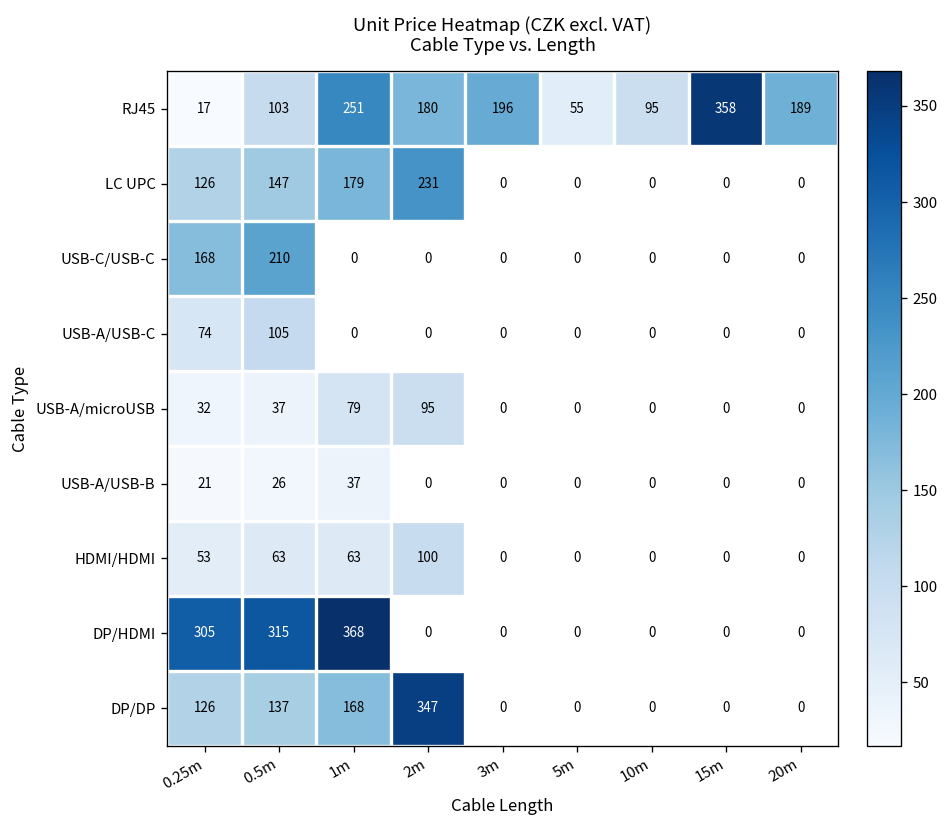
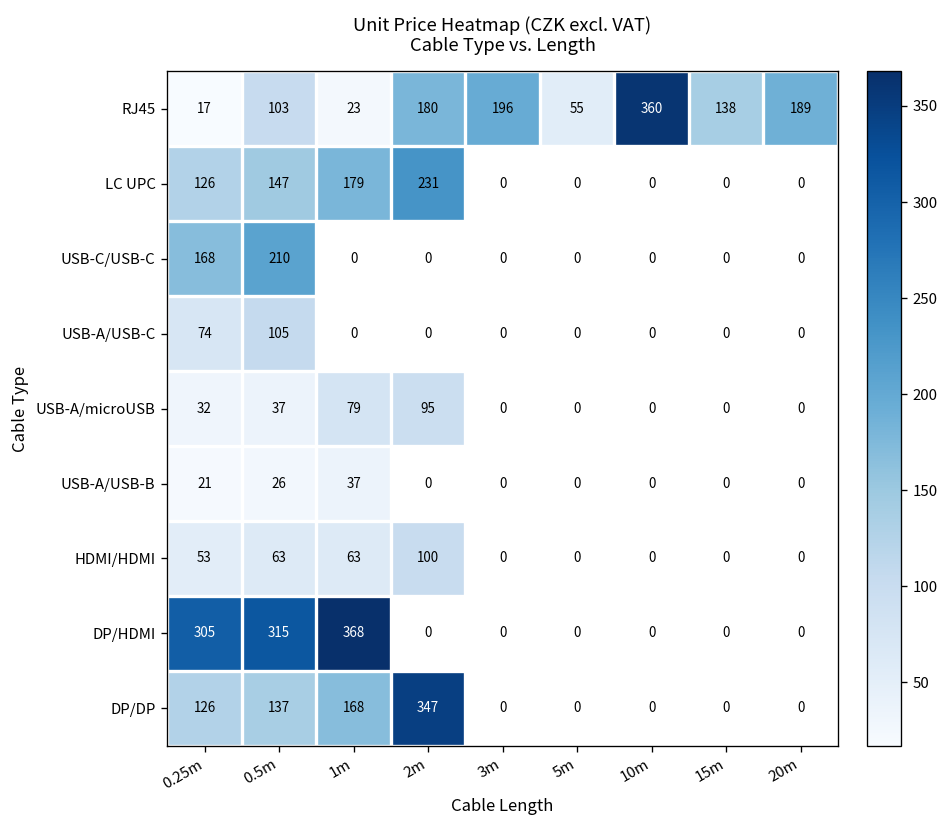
RJ45, 1m: 251 -> 23
RJ45, 10m: 95 -> 360
RJ45, 15m: 358 -> 138
